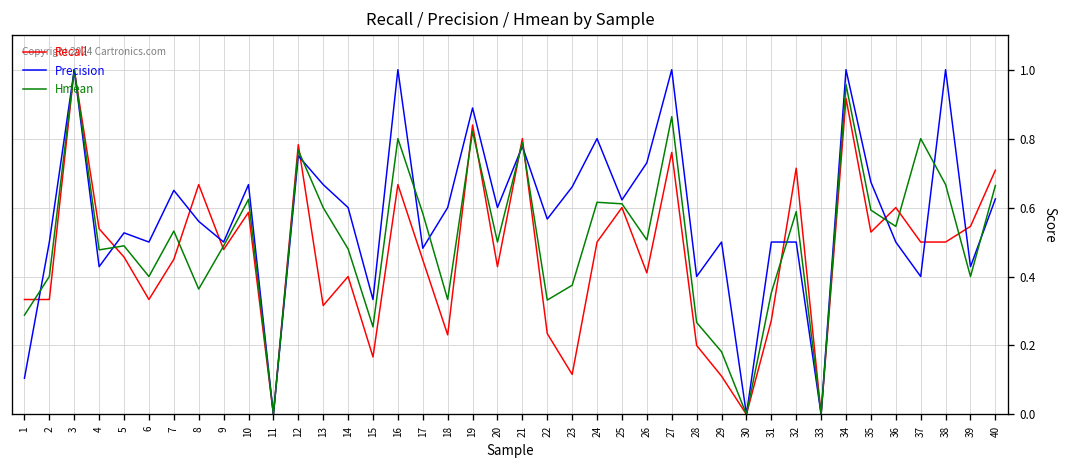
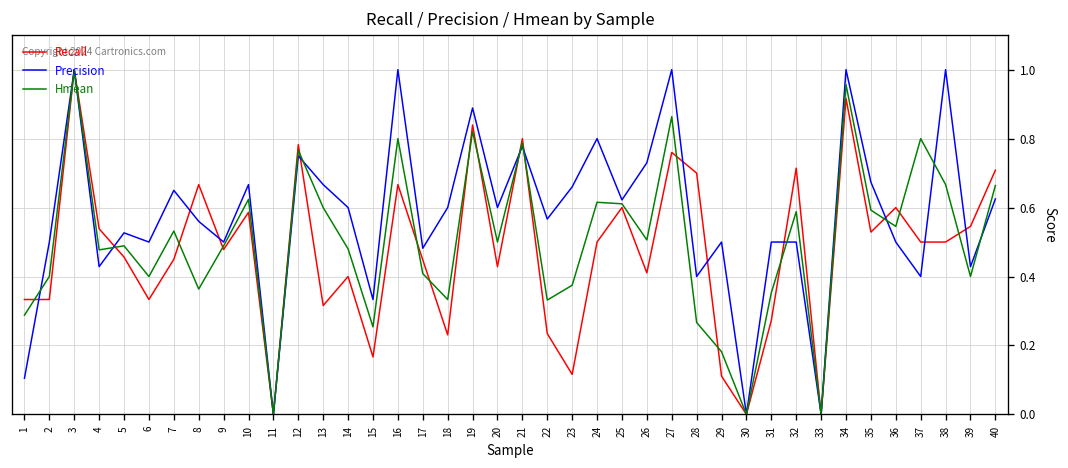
Hmean, 17: 0.58 -> 0.41
Recall, 28: 0.2 -> 0.7
